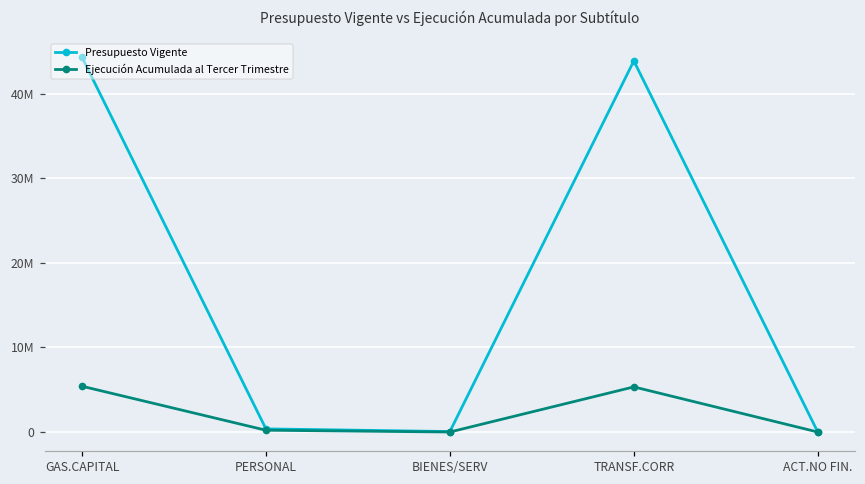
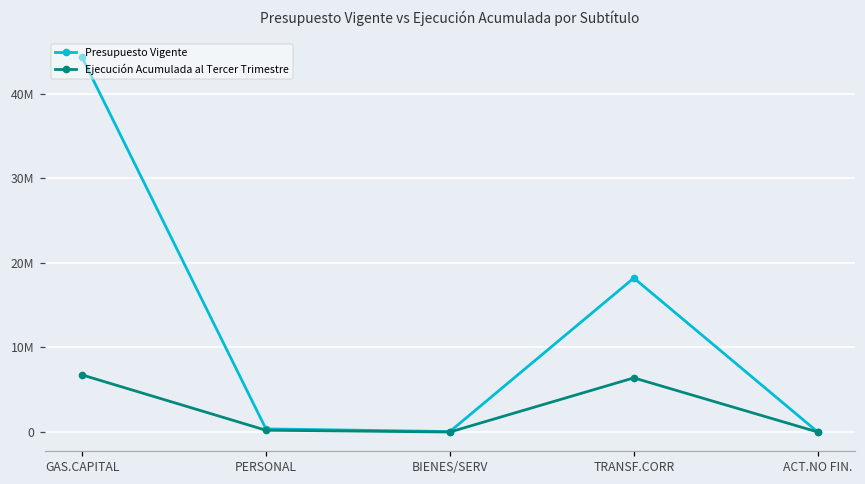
Ejecución Acumulada al Tercer Trimestre, GAS.CAPITAL: 5000000 -> 7000000
Presupuesto Vigente, TRANSF.CORR: 44000000 -> 18000000
Ejecución Acumulada al Tercer Trimestre, TRANSF.CORR: 5000000 -> 6000000
